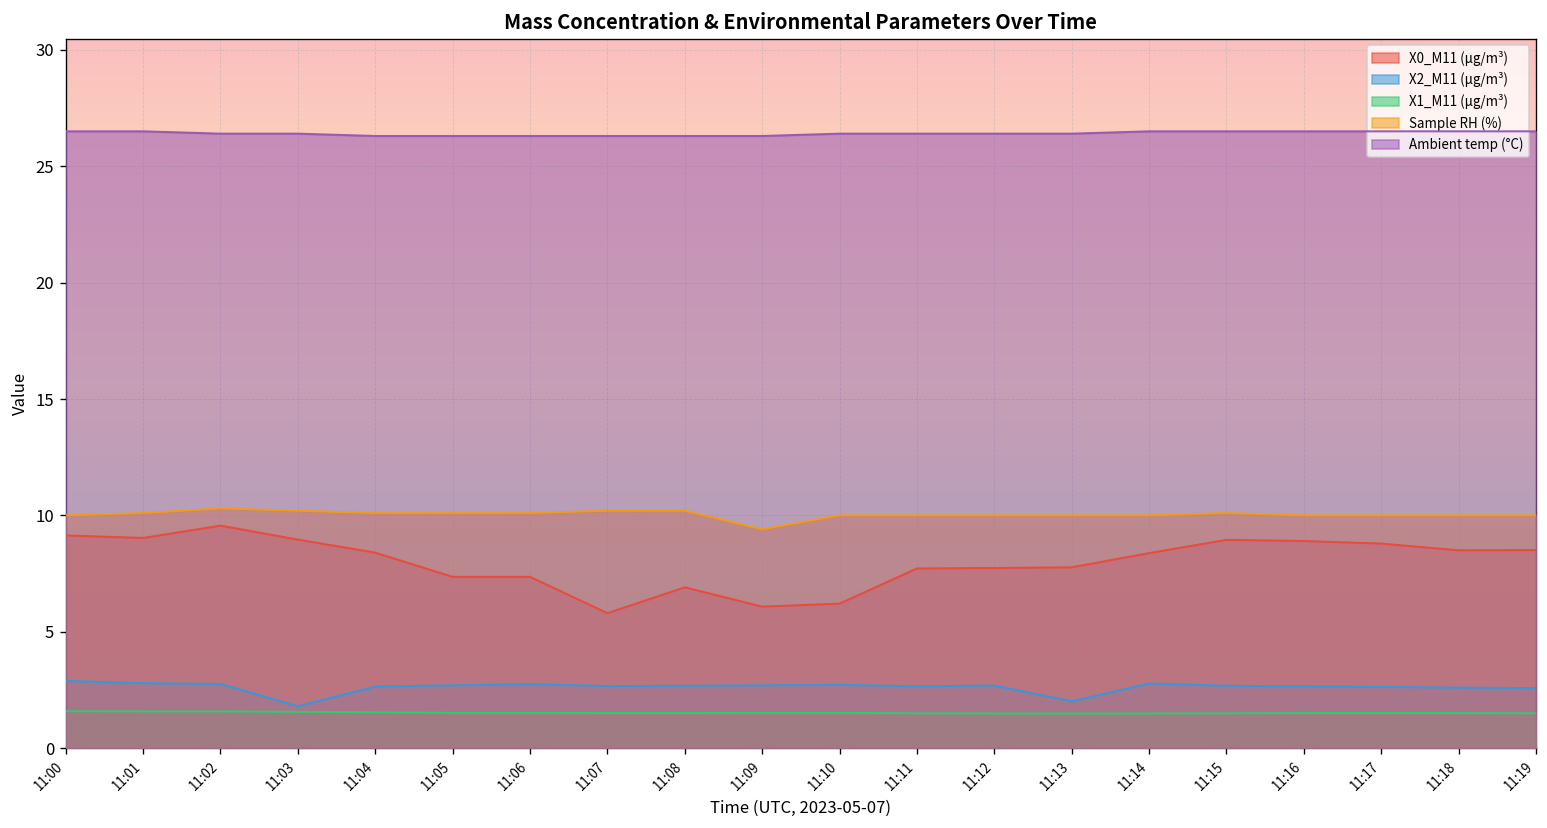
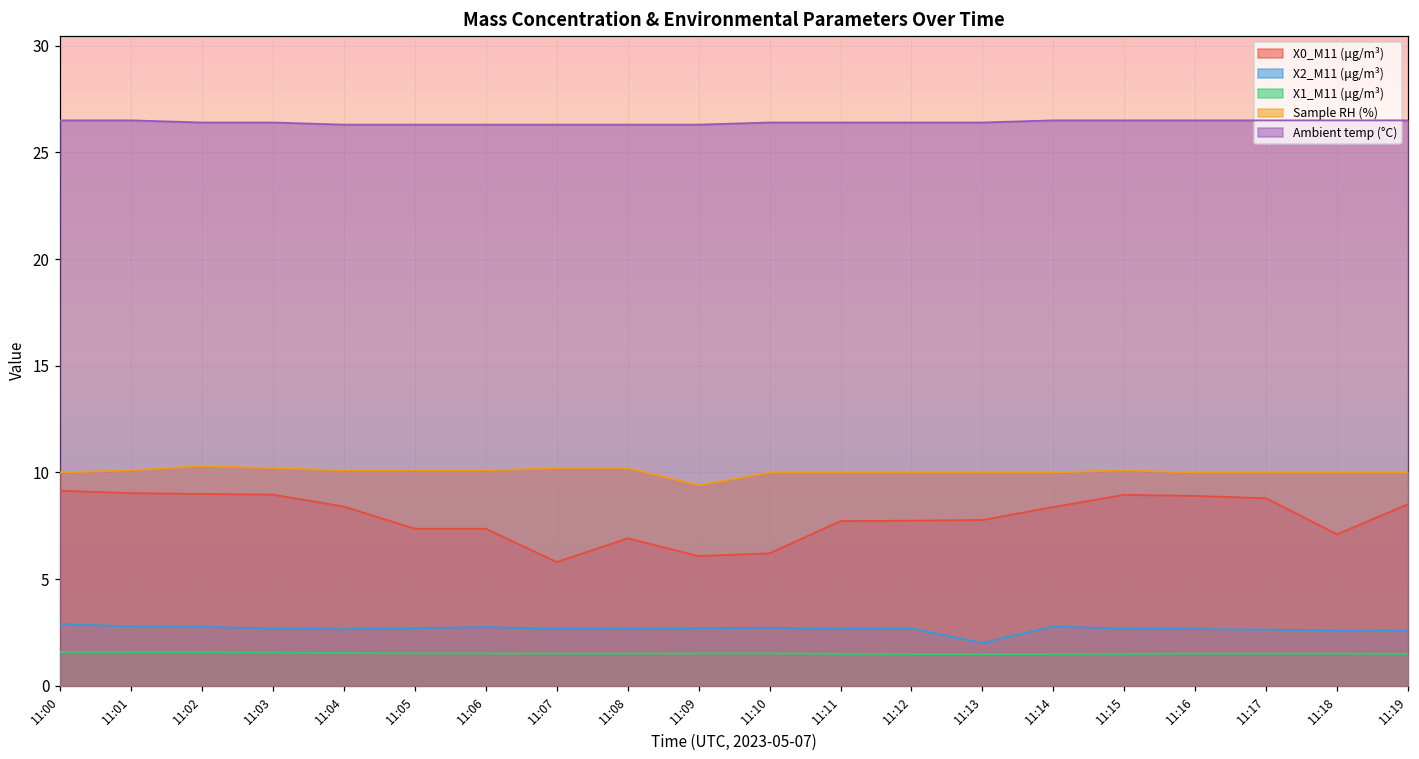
X0_M11 (μg/m³), 11:02: 9.6 -> 9.0
X2_M11 (μg/m³), 11:03: 1.8 -> 2.7
X0_M11 (μg/m³), 11:18: 8.5 -> 7.1
